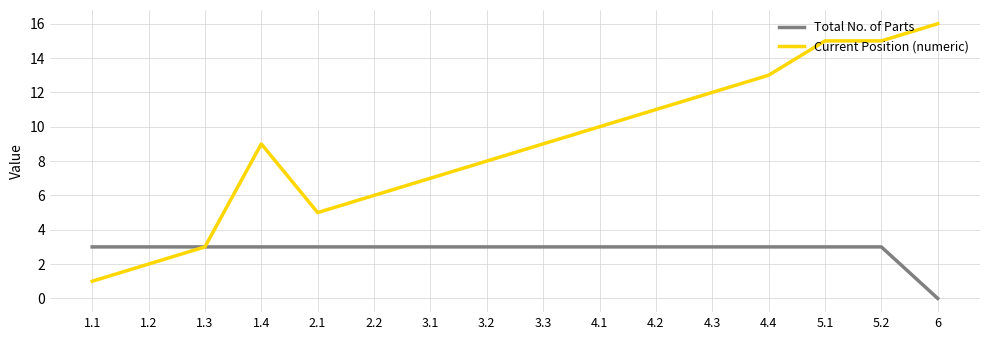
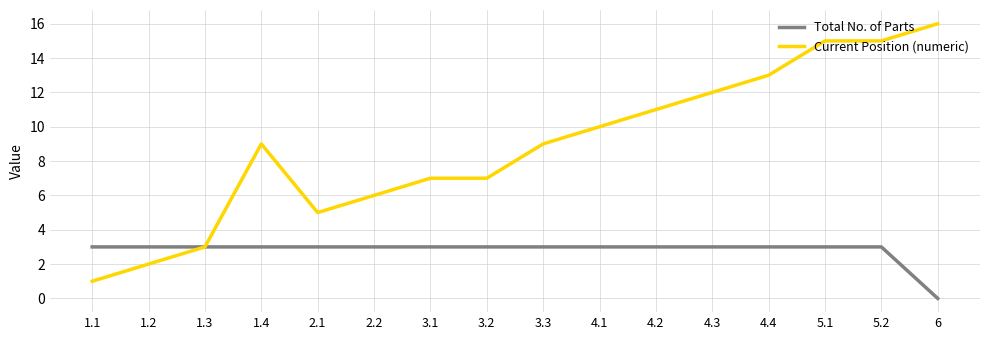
Current Position (numeric), 3.2: 8 -> 7
